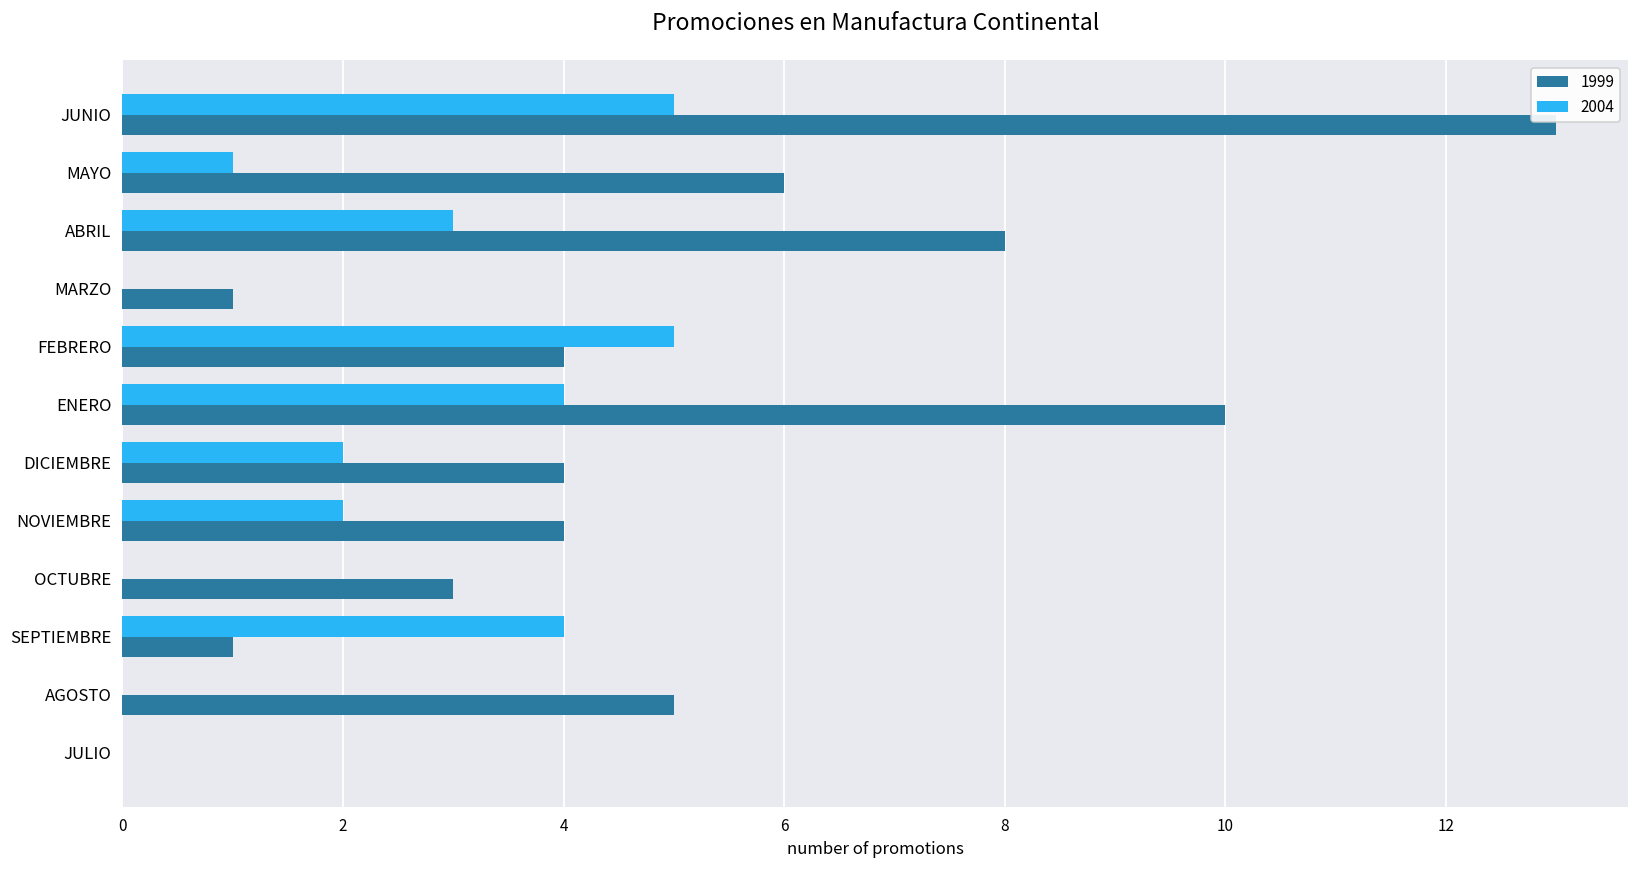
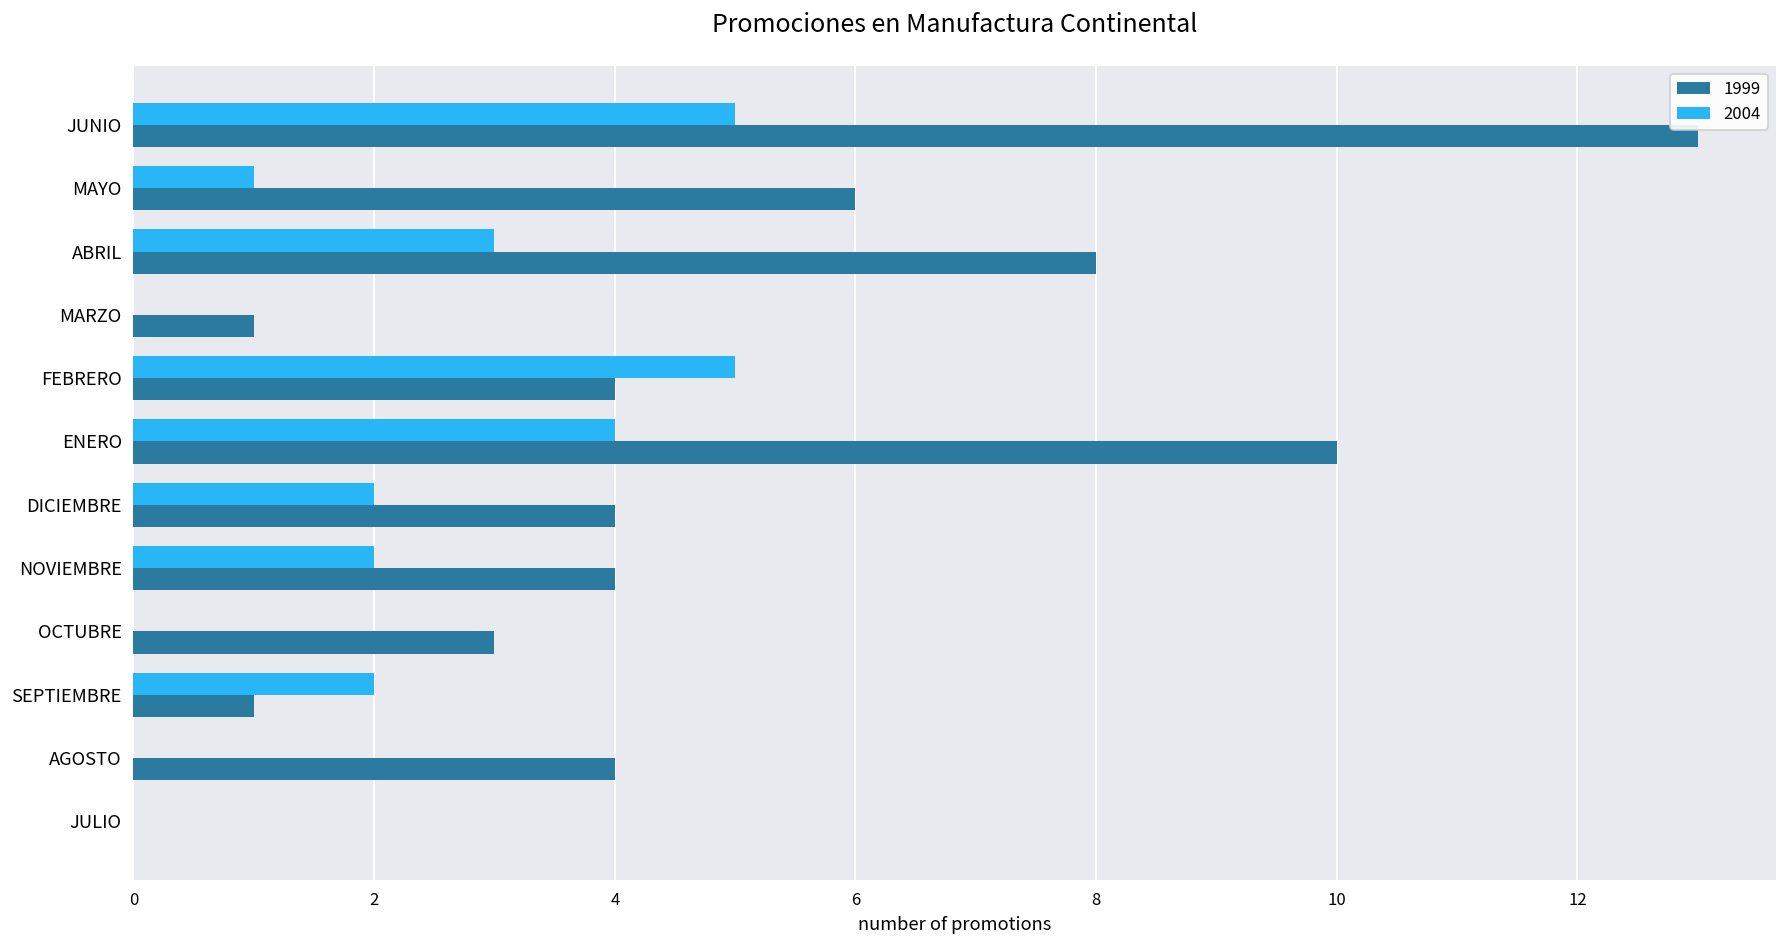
2004, SEPTIEMBRE: 4 -> 2
1999, AGOSTO: 5 -> 4
